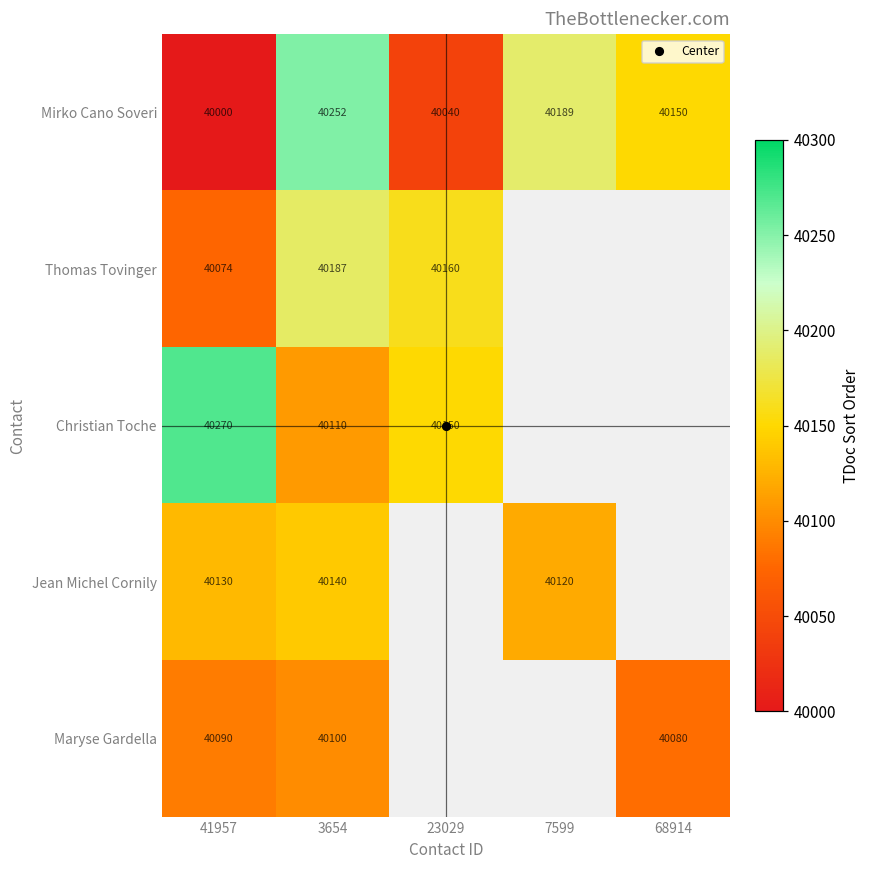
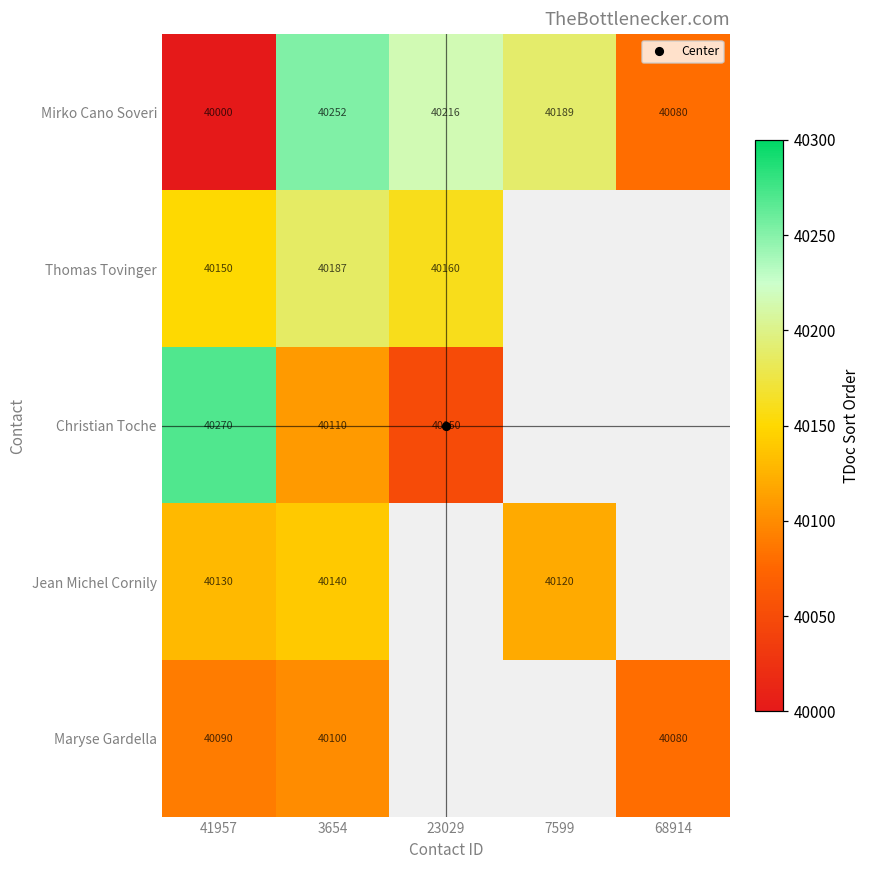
Mirko Cano Soveri, 23029: 40040 -> 40216
Mirko Cano Soveri, 68914: 40150 -> 40080
Thomas Tovinger, 41957: 40074 -> 40150
Christian Toche, 23029: 40150 -> 40050
